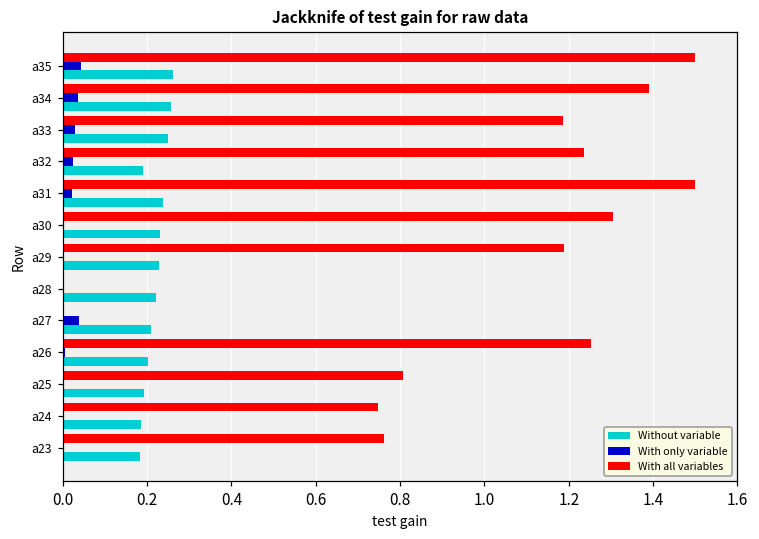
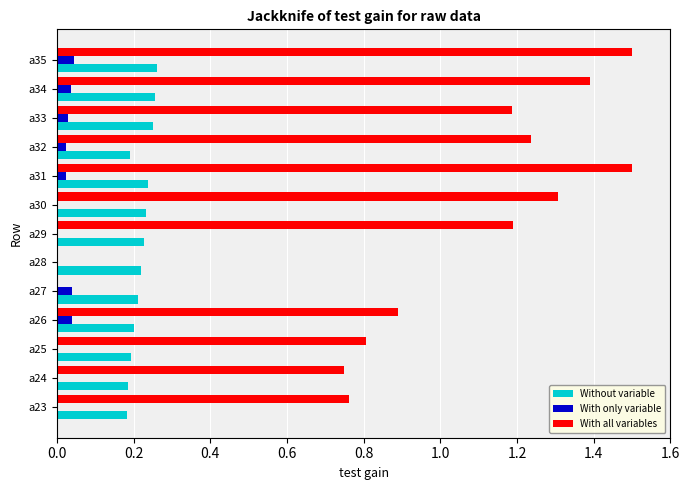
With all variables, a26: 1.25 -> 0.89
With only variable, a26: 0.01 -> 0.04
